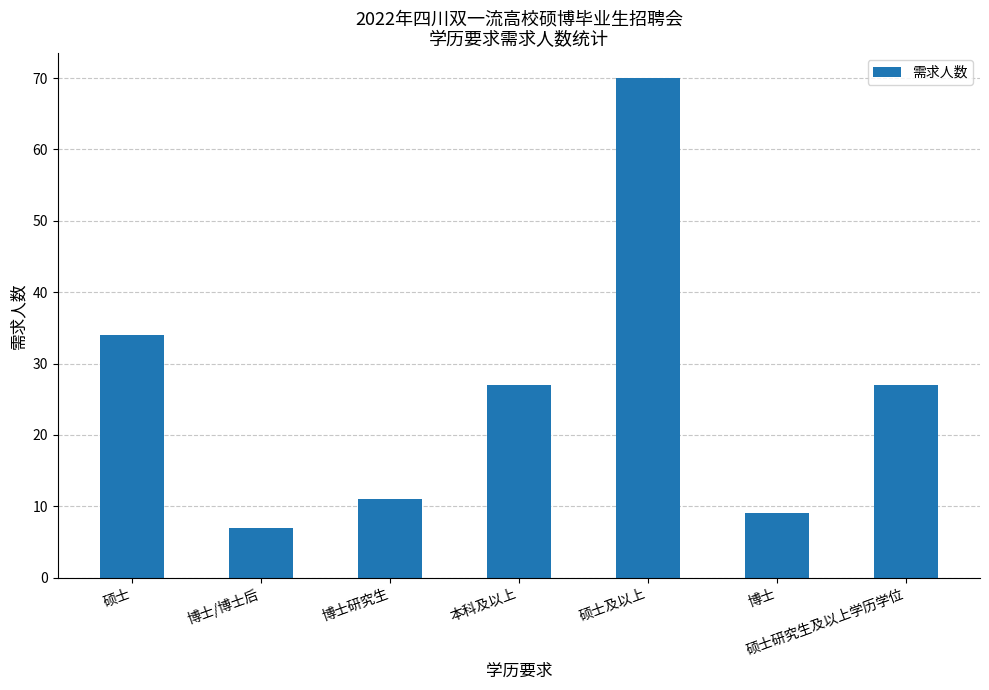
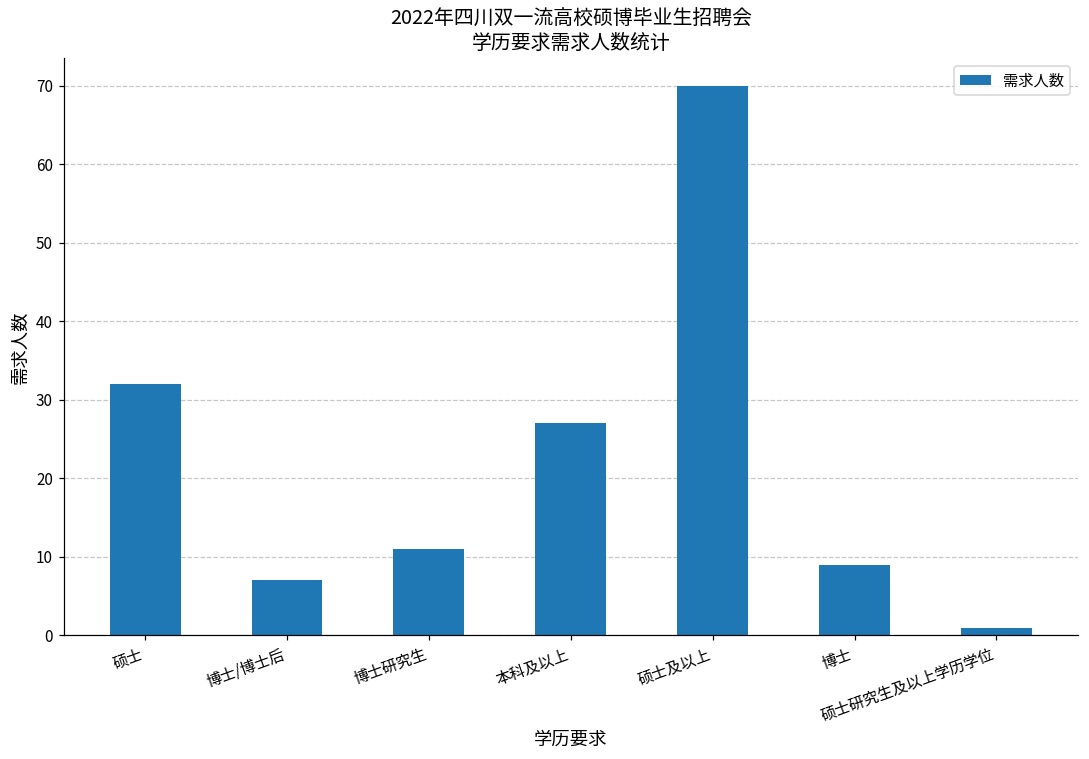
硕士: 34 -> 32
硕士研究生及以上学历学位: 27 -> 1
